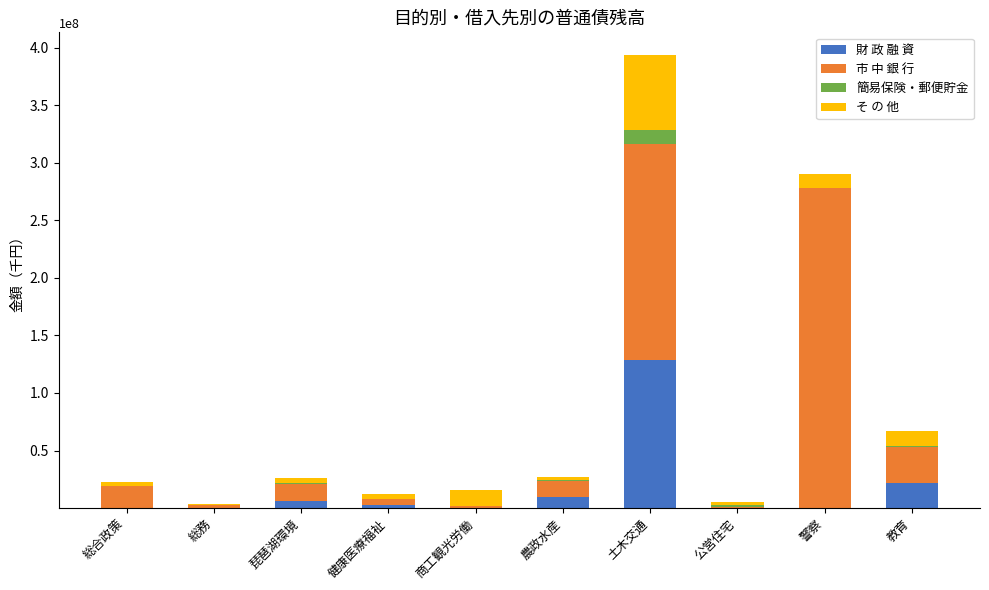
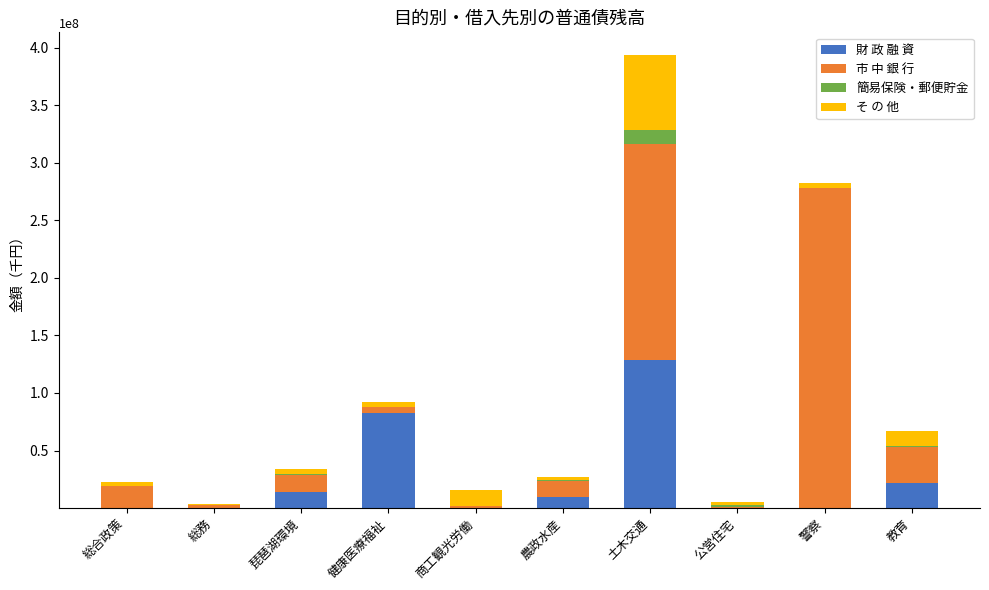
財 政 融 資, 琵琶湖環境: 6000000 -> 14000000
財 政 融 資, 健康医療福祉: 2000000 -> 83000000
そ の 他, 警察: 12000000 -> 4000000
